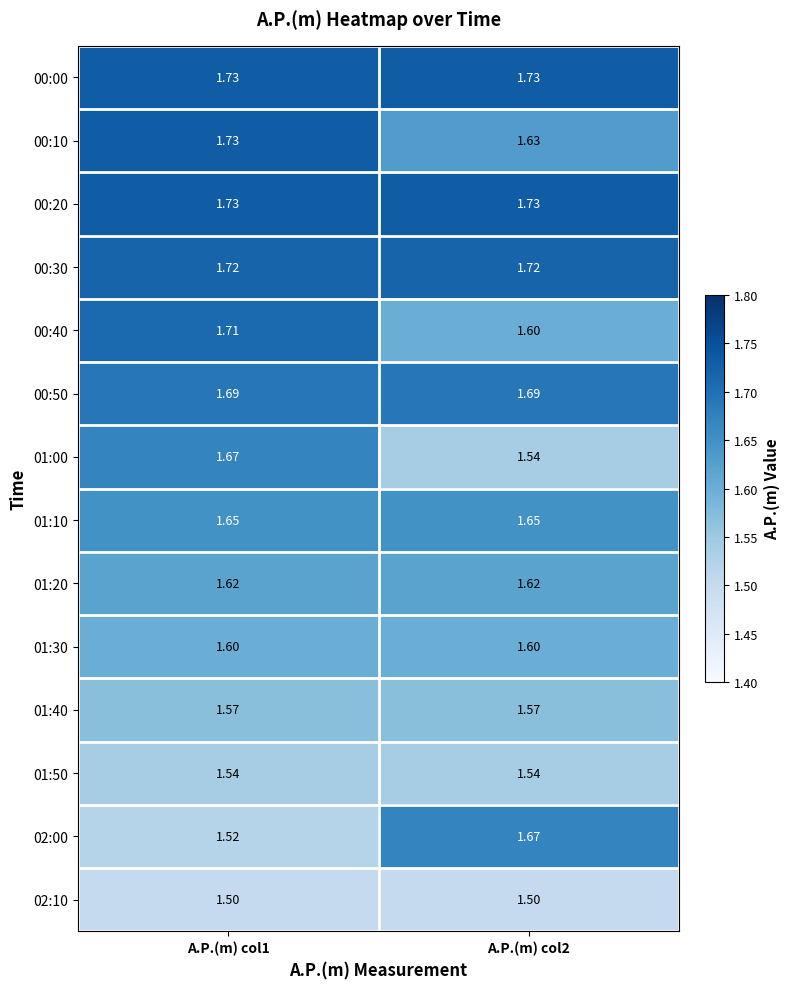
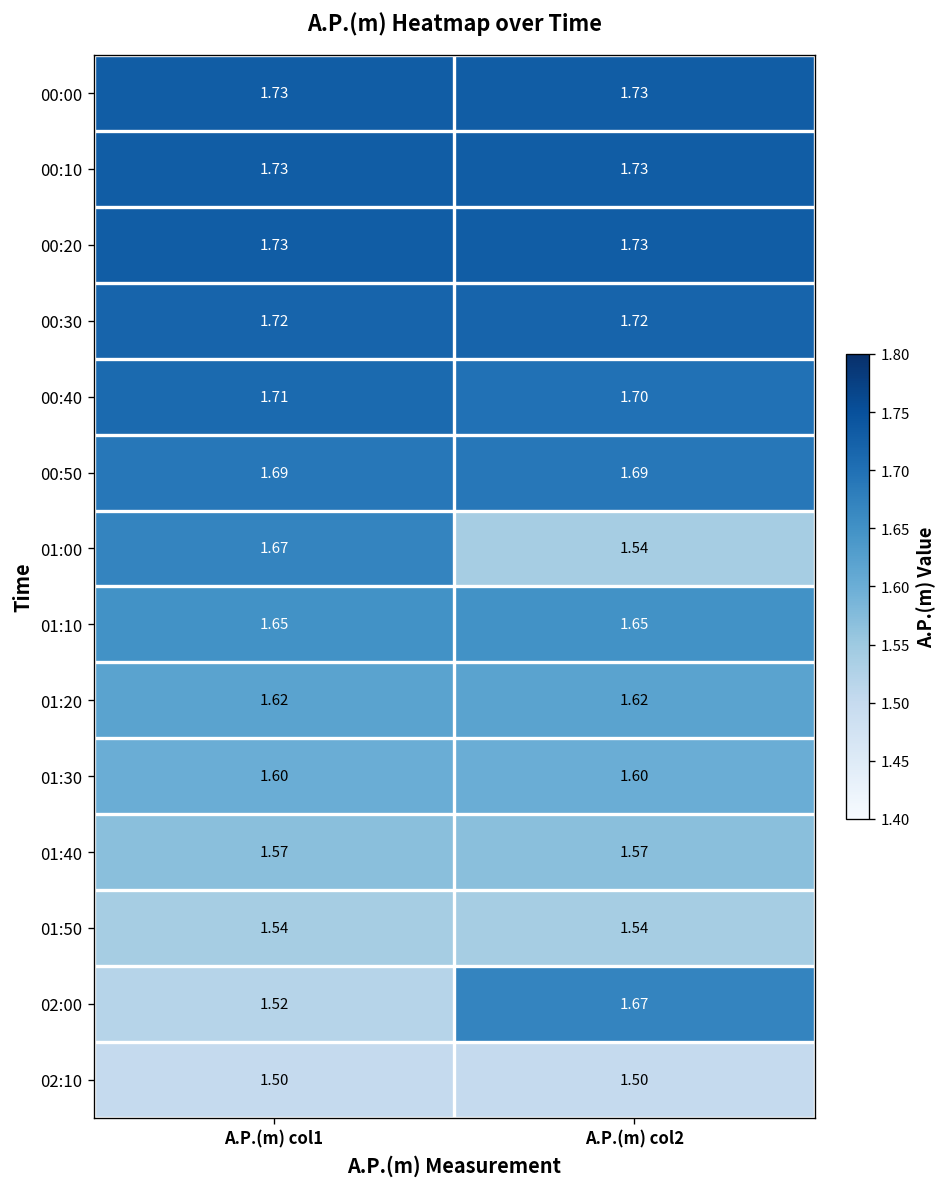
00:10, A.P.(m) col2: 1.63 -> 1.73
00:40, A.P.(m) col2: 1.60 -> 1.70
